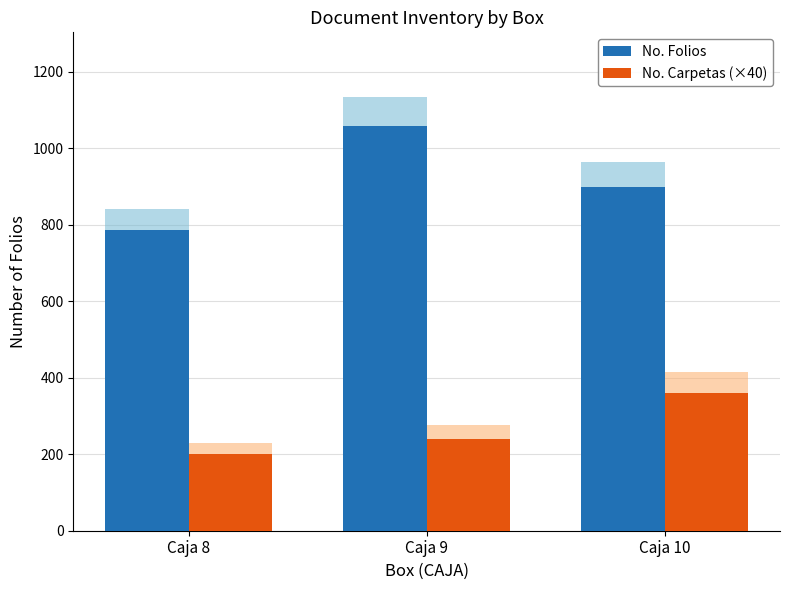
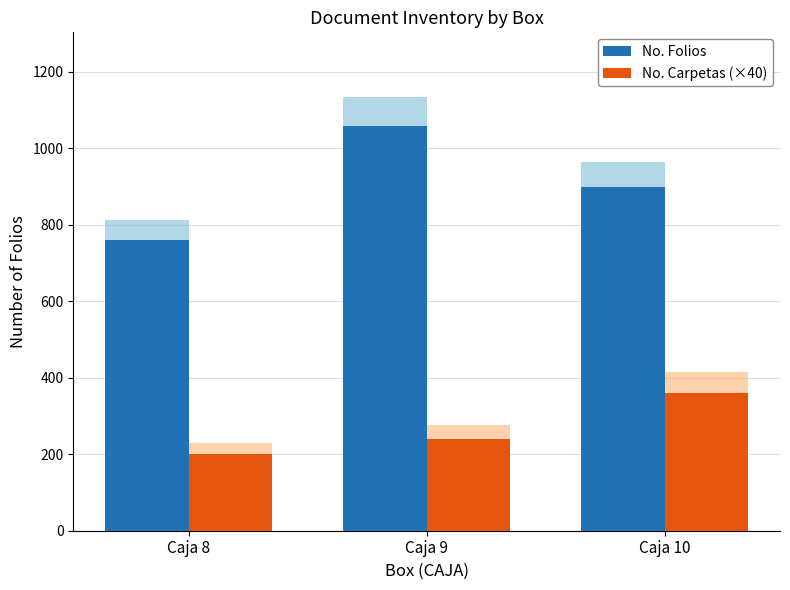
No. Folios, Caja 8: 790 -> 760
